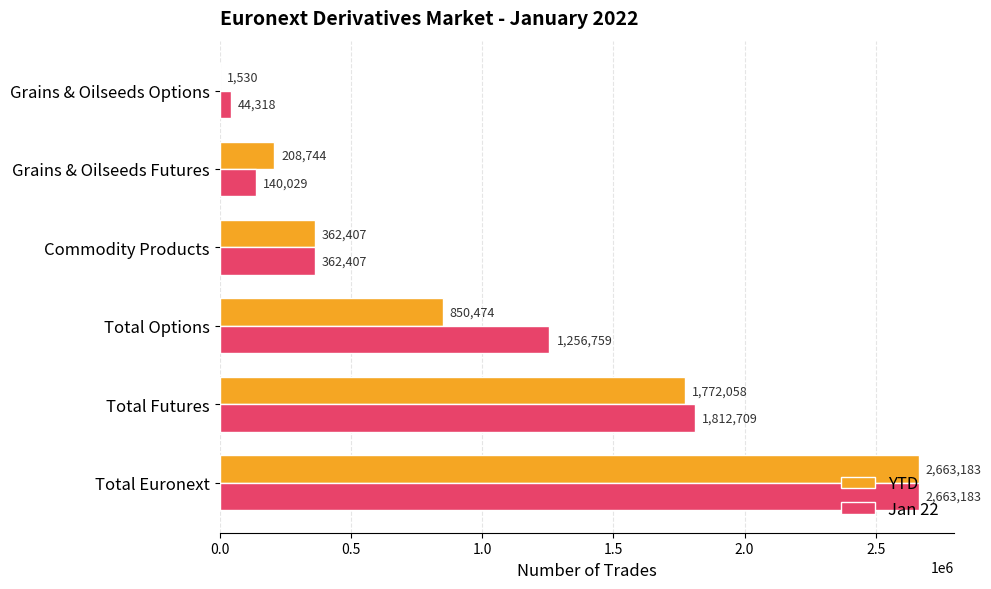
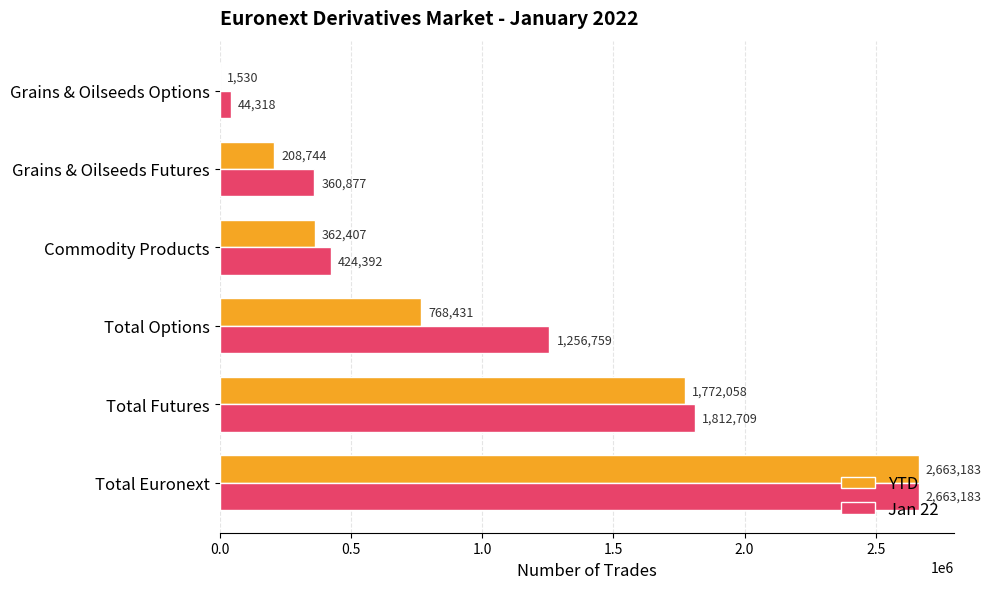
Jan 22, Grains & Oilseeds Futures: 140,029 -> 360,877
Jan 22, Commodity Products: 362,407 -> 424,392
YTD, Total Options: 850,474 -> 768,431
